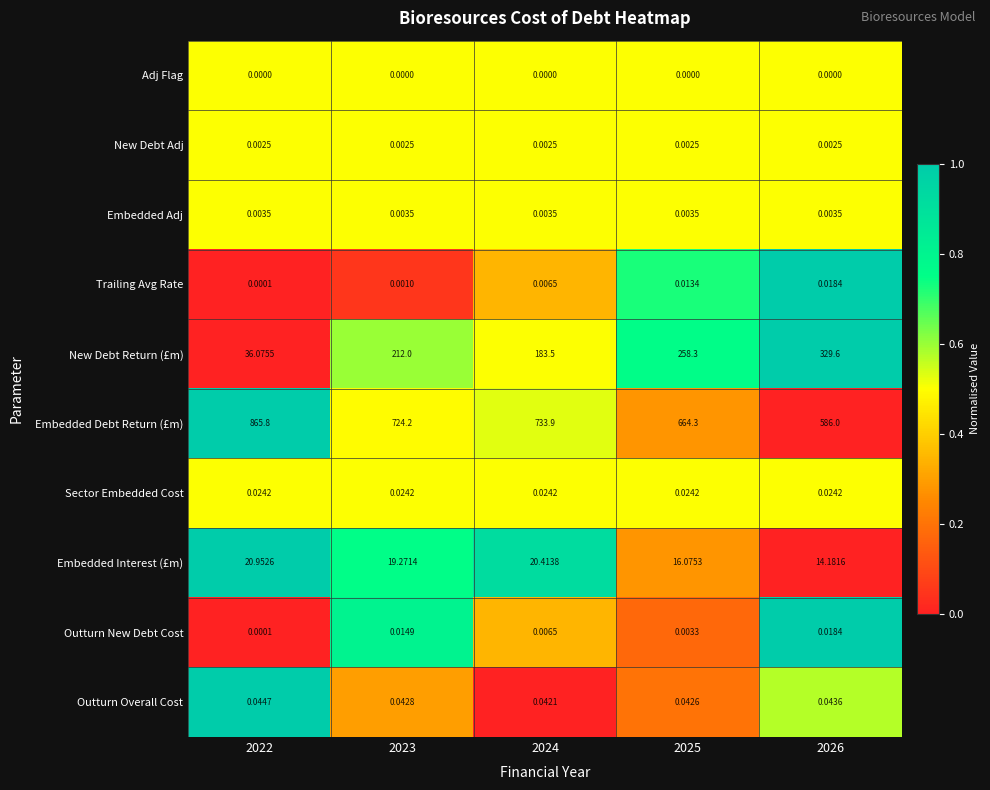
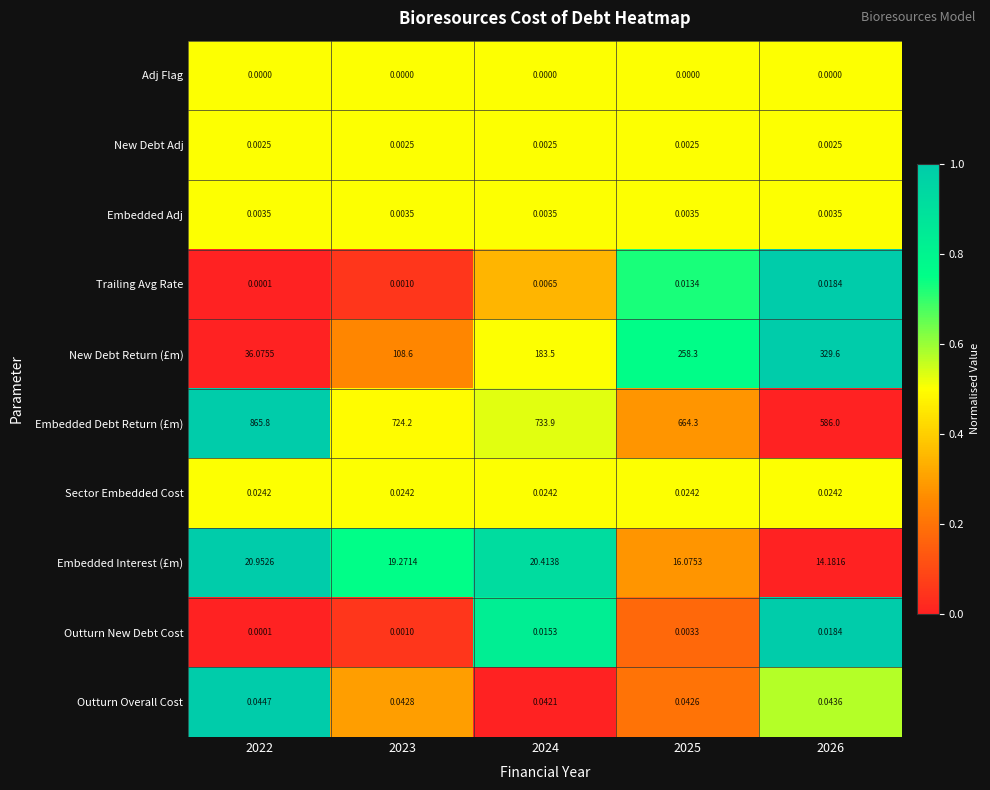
New Debt Return (£m), 2023: 212.0 -> 108.6
Outturn New Debt Cost, 2023: 0.0149 -> 0.0010
Outturn New Debt Cost, 2024: 0.0065 -> 0.0153
